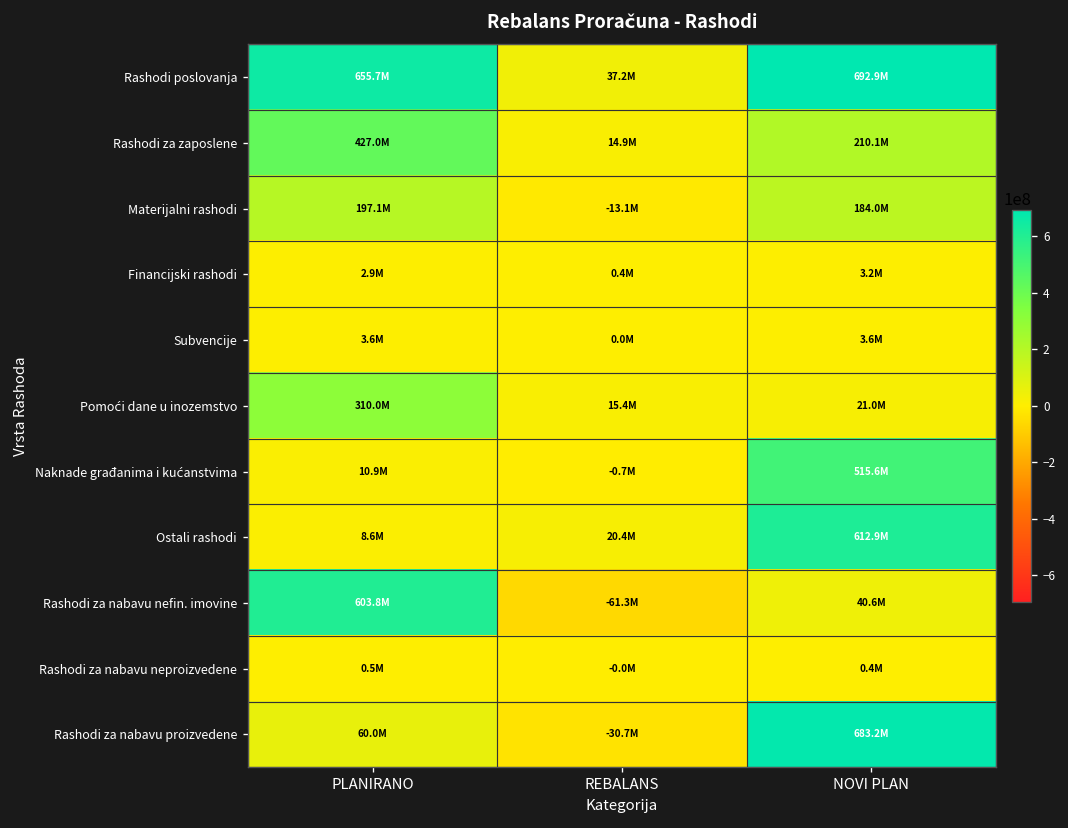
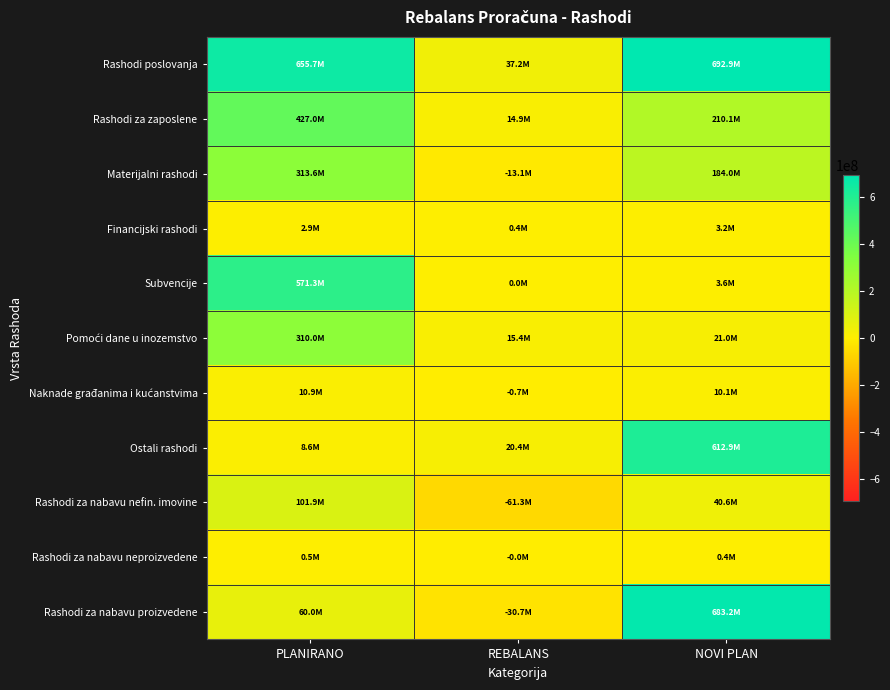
Materijalni rashodi, PLANIRANO: 197.1M -> 313.6M
Subvencije, PLANIRANO: 3.6M -> 571.3M
Naknade građanima i kućanstvima, NOVI PLAN: 515.6M -> 10.1M
Rashodi za nabavu nefin. imovine, PLANIRANO: 603.8M -> 101.9M
